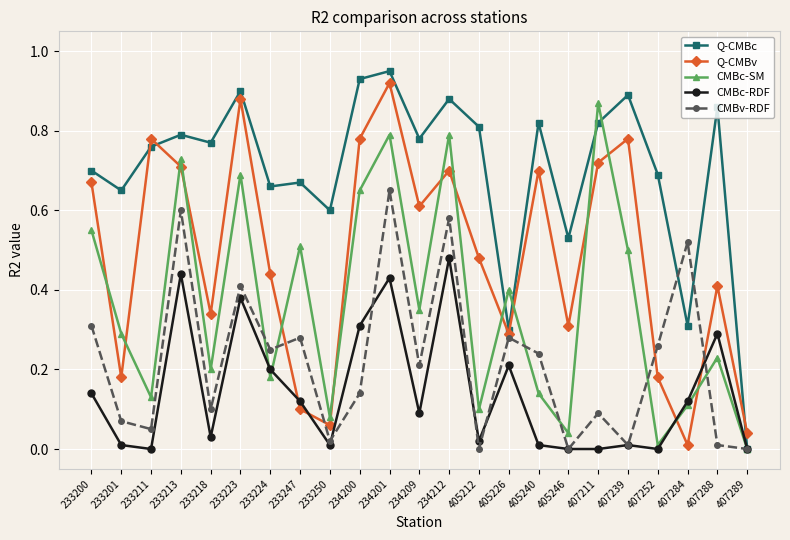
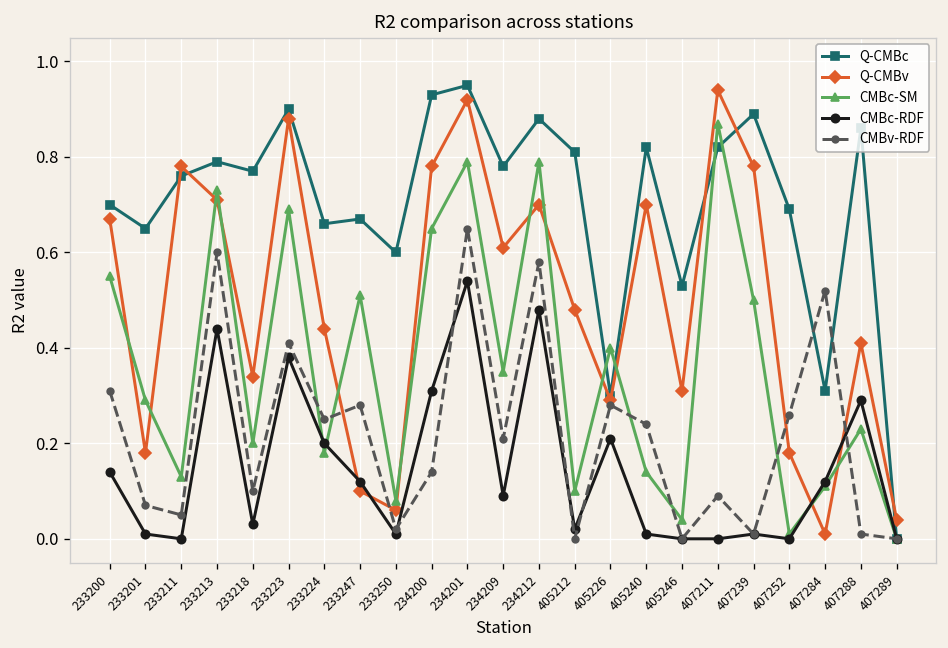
CMBc-RDF, 234201: 0.43 -> 0.54
Q-CMBv, 407211: 0.72 -> 0.94
